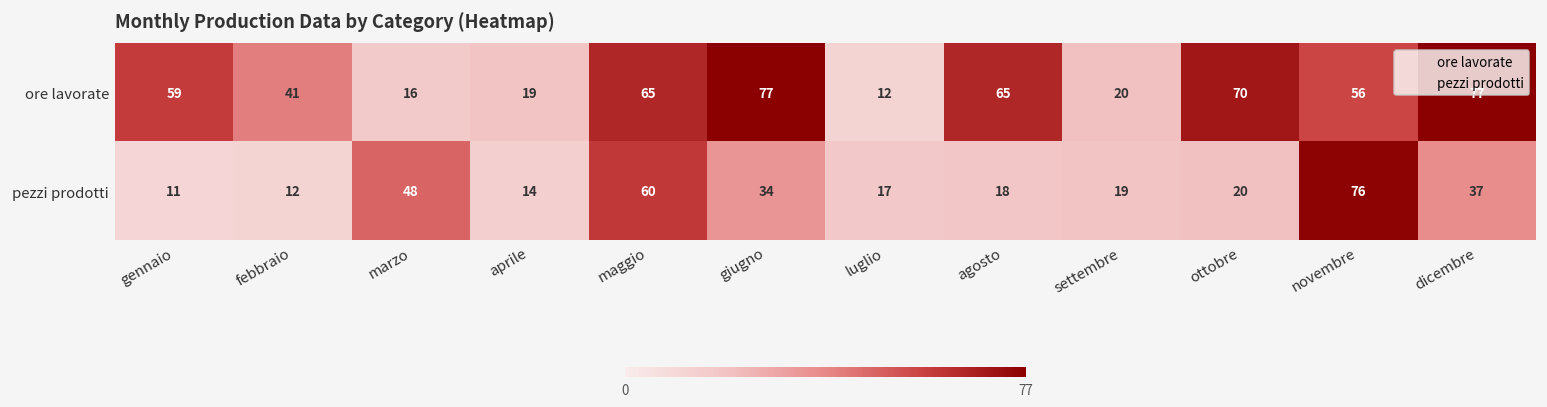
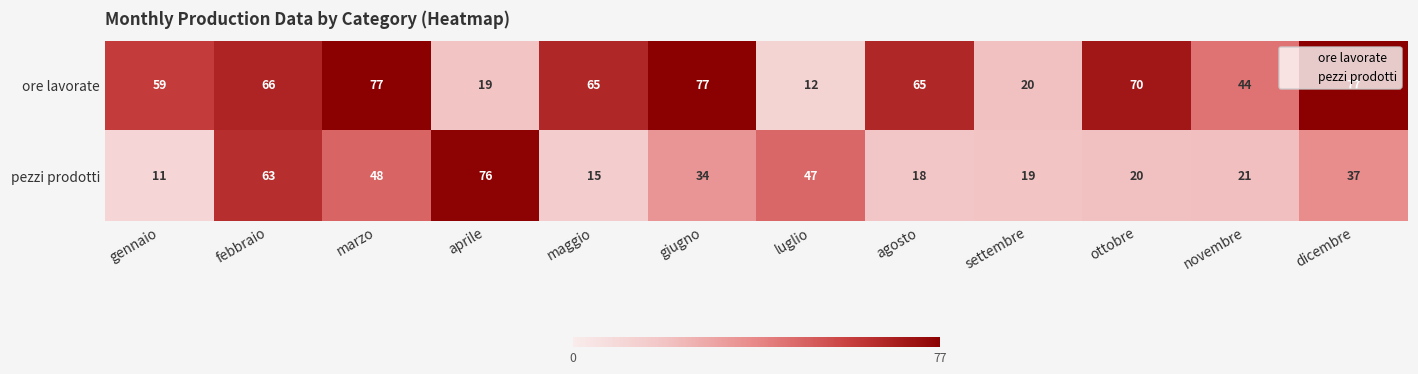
ore lavorate, febbraio: 41 -> 66
ore lavorate, marzo: 16 -> 77
ore lavorate, novembre: 56 -> 44
pezzi prodotti, febbraio: 12 -> 63
pezzi prodotti, aprile: 14 -> 76
pezzi prodotti, maggio: 60 -> 15
pezzi prodotti, luglio: 17 -> 47
pezzi prodotti, novembre: 76 -> 21
